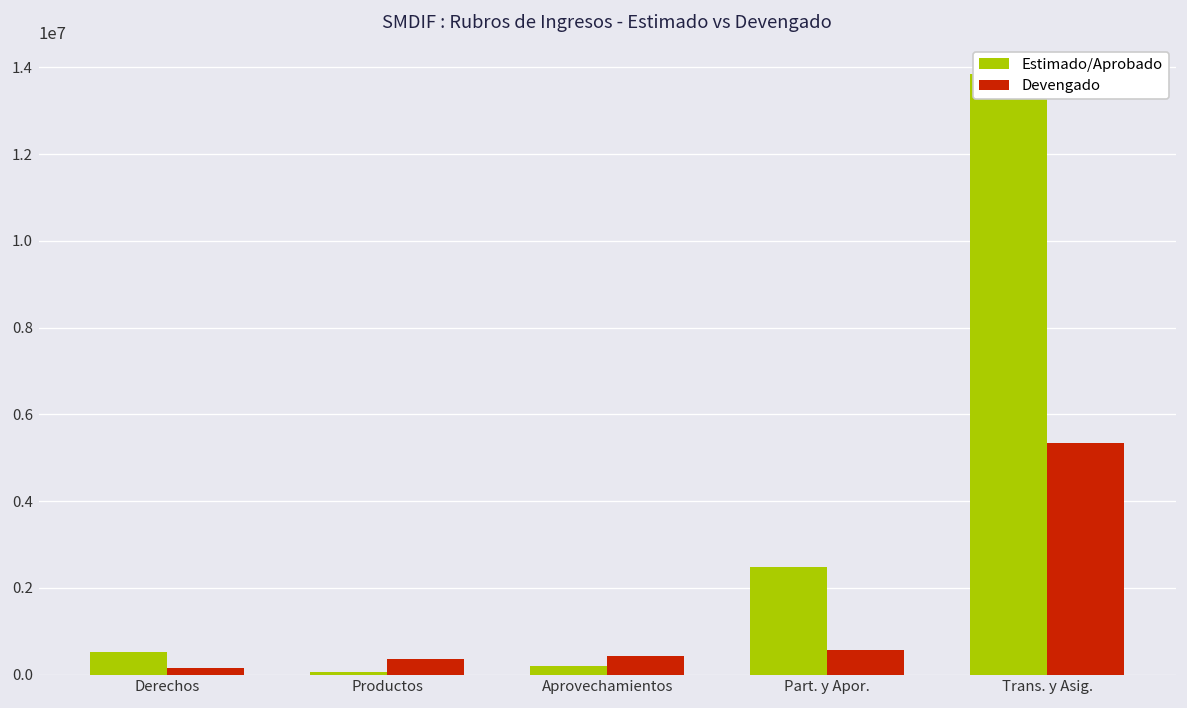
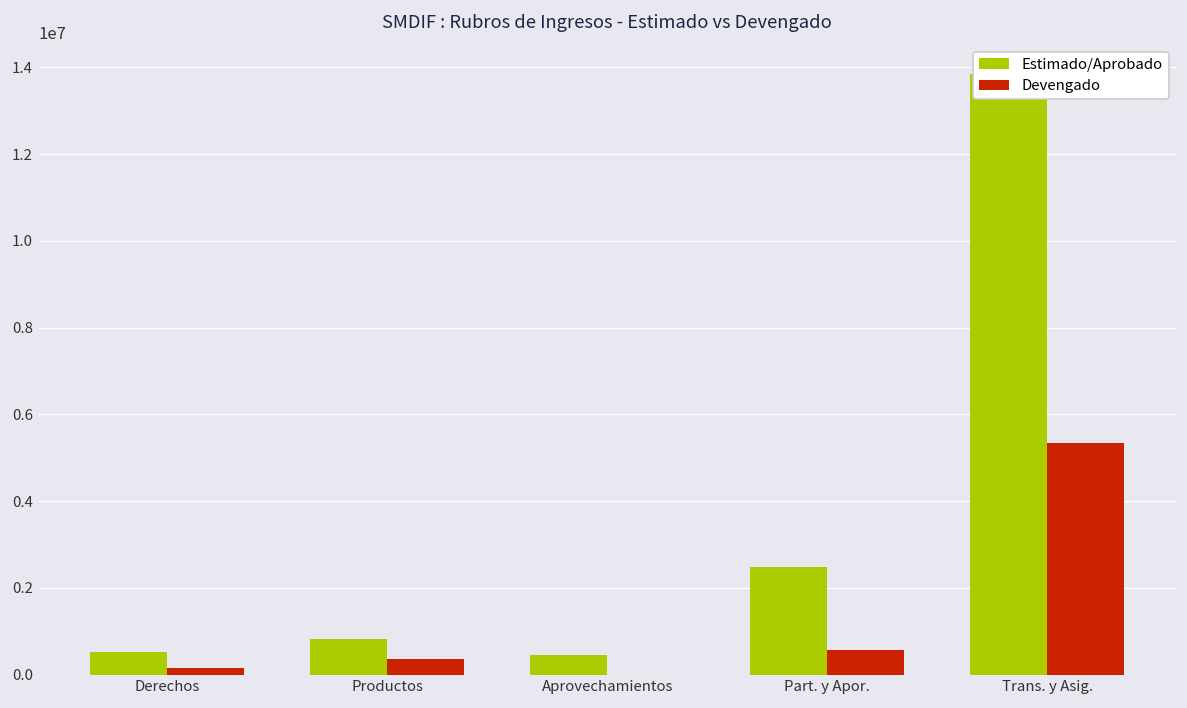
Estimado/Aprobado, Productos: 100000 -> 800000
Estimado/Aprobado, Aprovechamientos: 200000 -> 500000
Devengado, Aprovechamientos: 400000 -> 0
